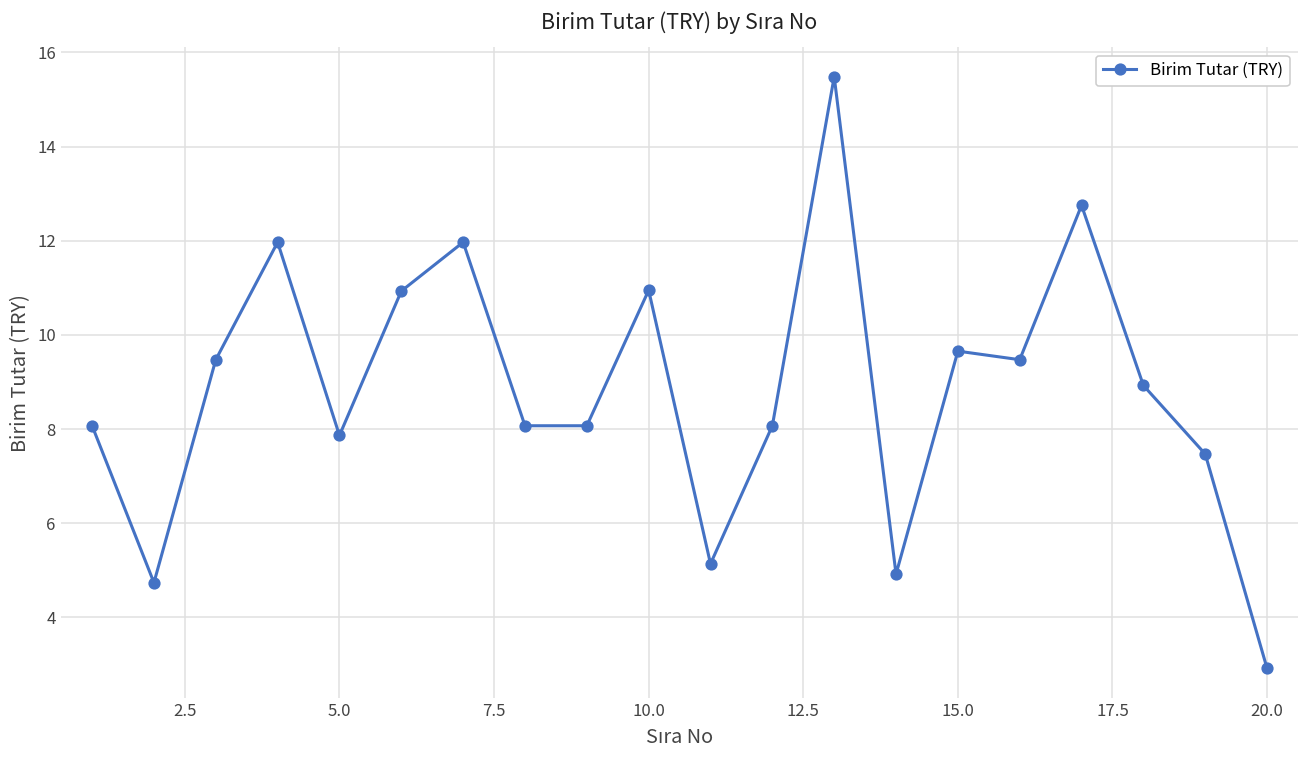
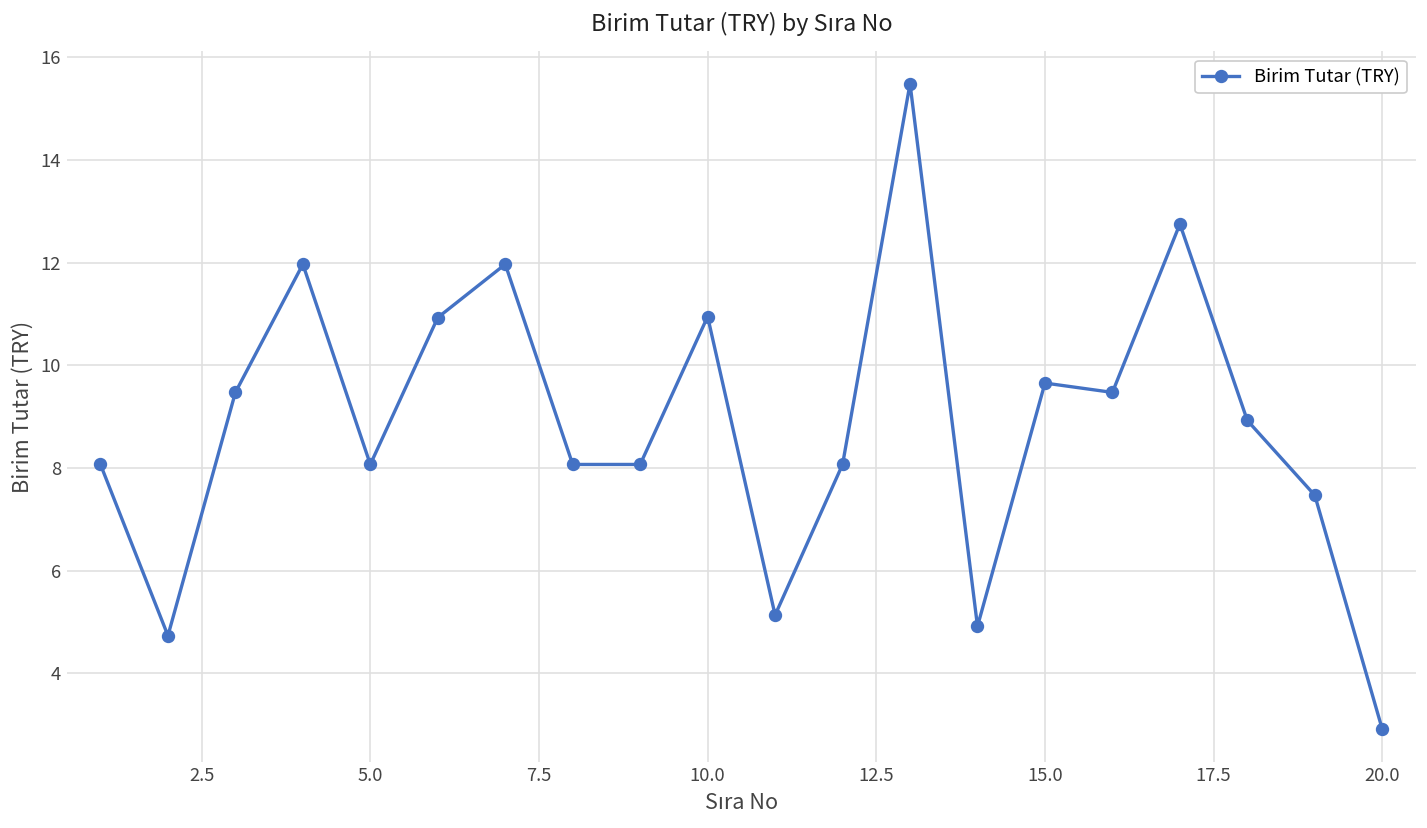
5.0: 7.9 -> 8.1
